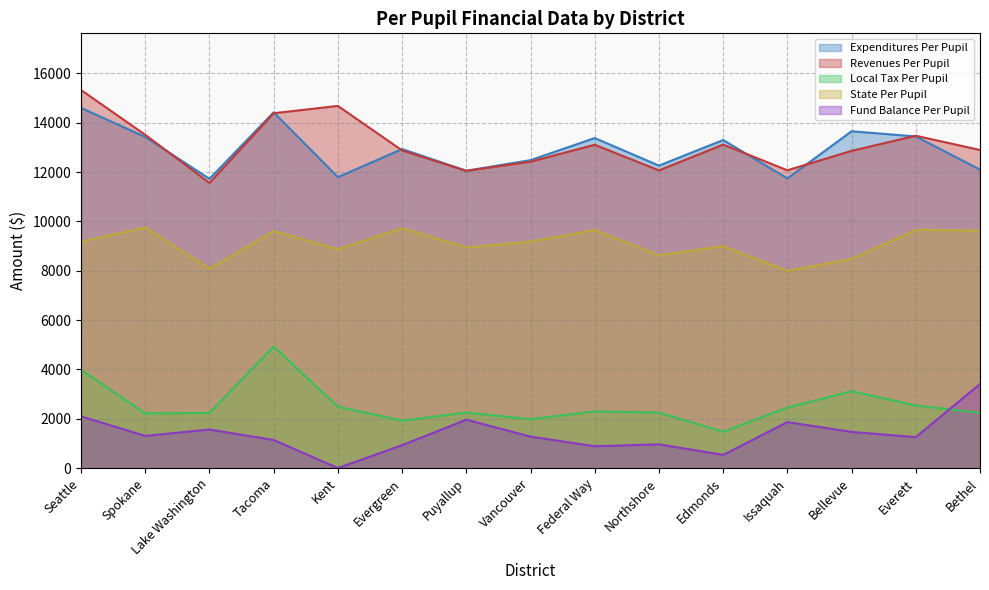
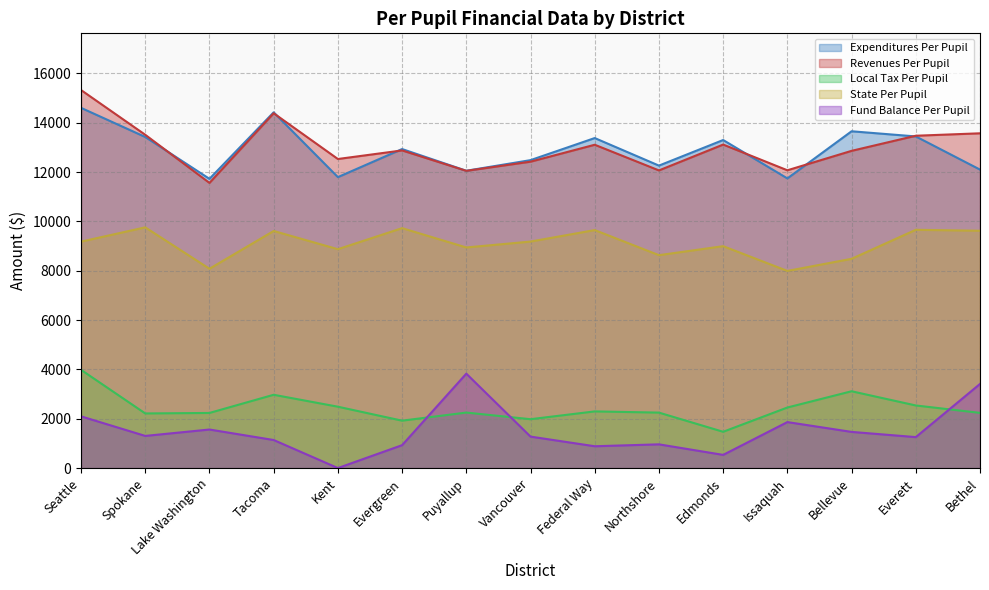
Local Tax Per Pupil, Tacoma: 4900 -> 3000
Revenues Per Pupil, Kent: 14700 -> 12500
Fund Balance Per Pupil, Puyallup: 2000 -> 3800
Revenues Per Pupil, Bethel: 12900 -> 13600
